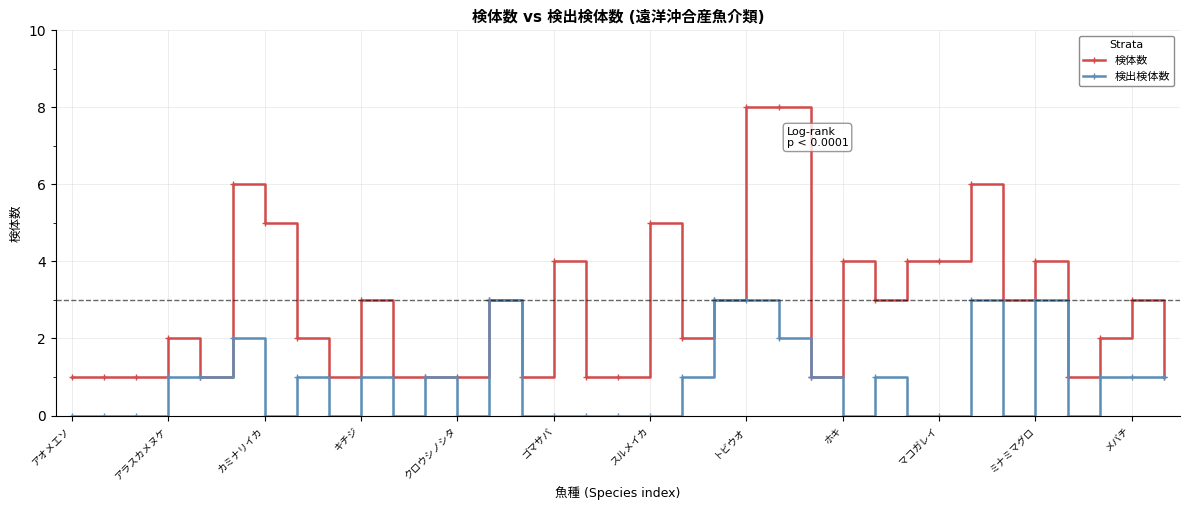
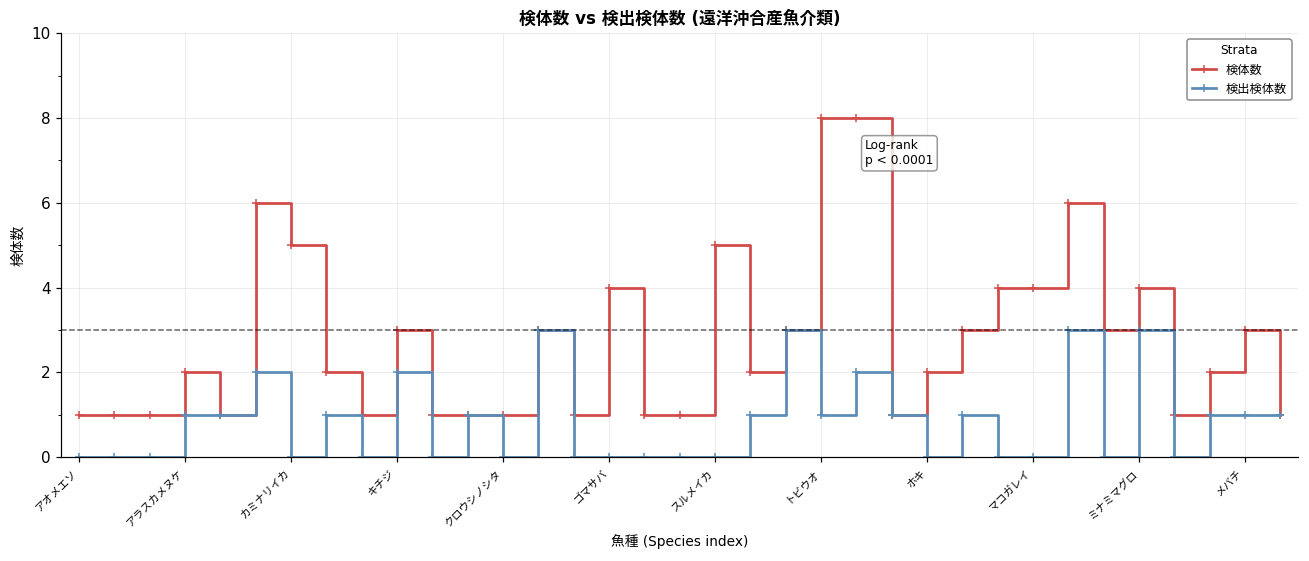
検出検体数, キチジ: 1 -> 2
検出検体数, トビウオ: 3 -> 1
検体数, ホキ: 4 -> 2
